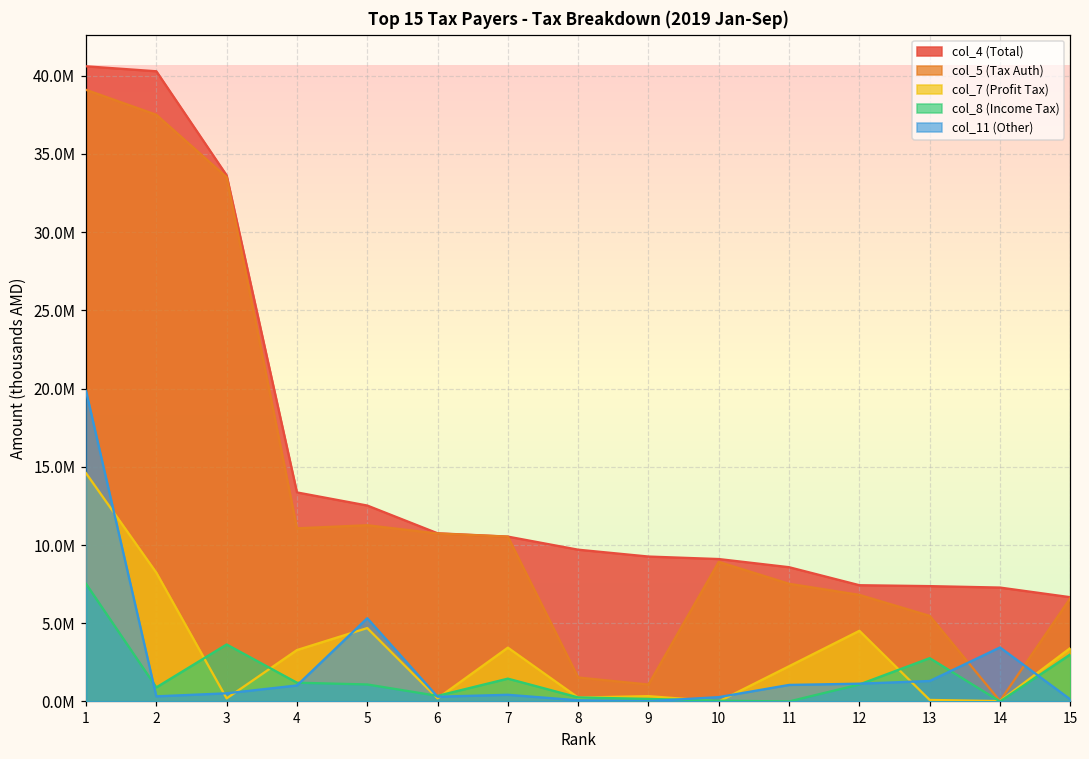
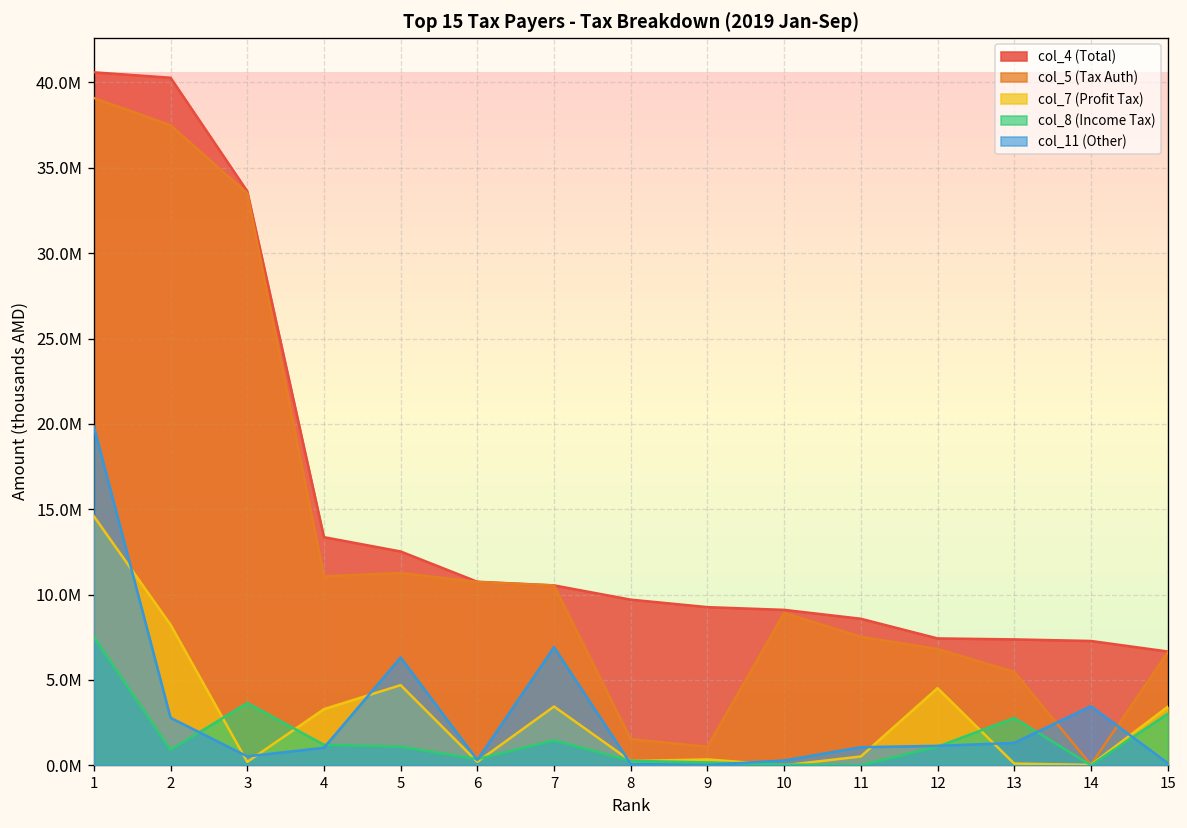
col_11 (Other), 2: 300000 -> 2800000
col_11 (Other), 5: 5300000 -> 6300000
col_11 (Other), 7: 400000 -> 6900000
col_7 (Profit Tax), 11: 2300000 -> 500000
